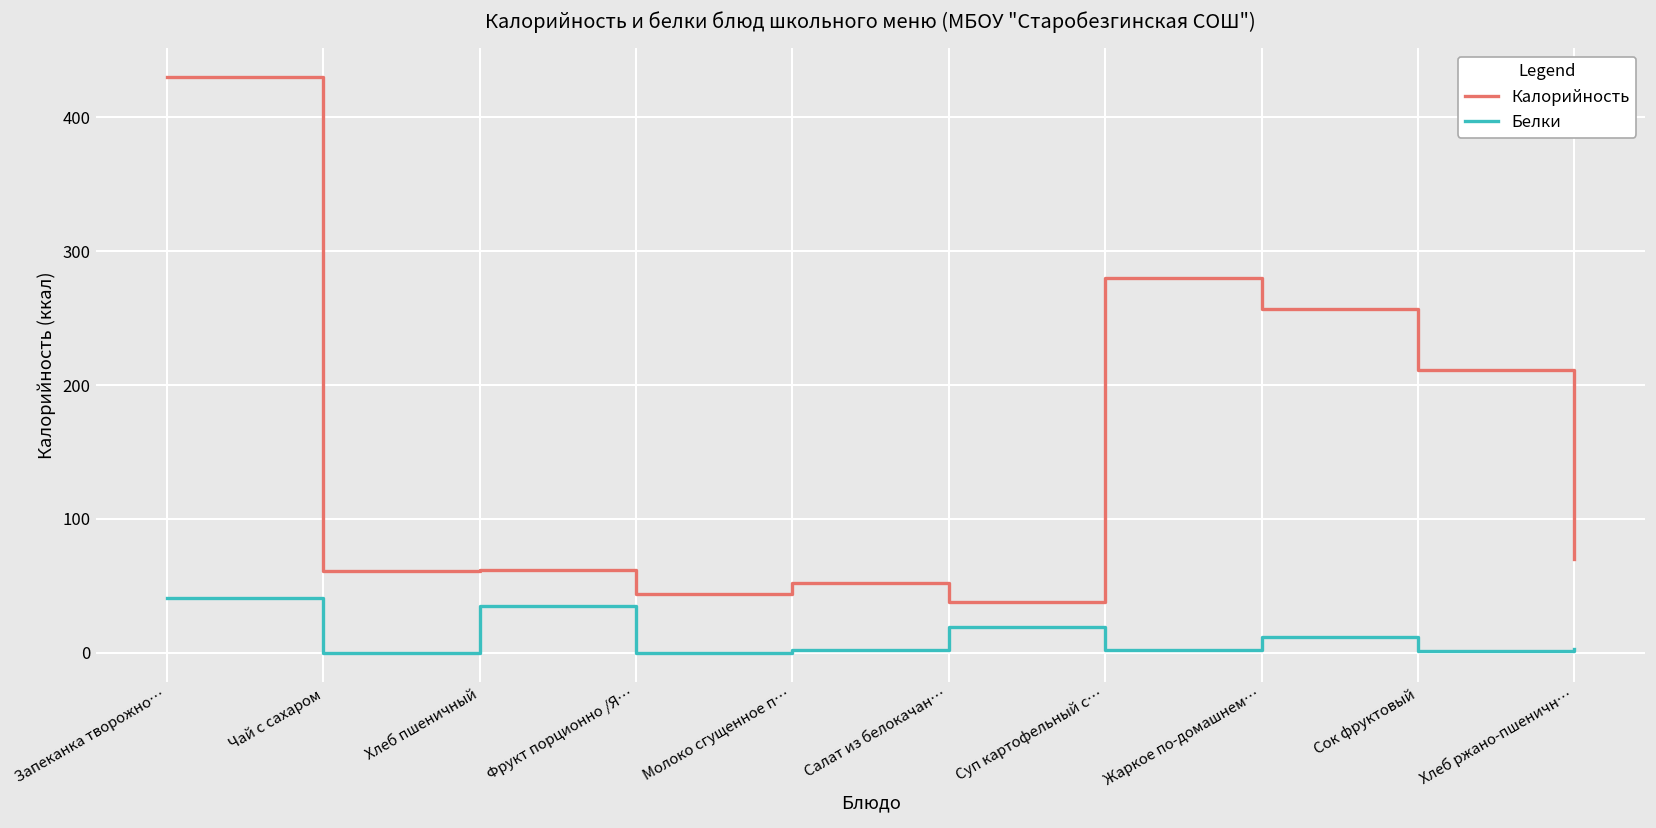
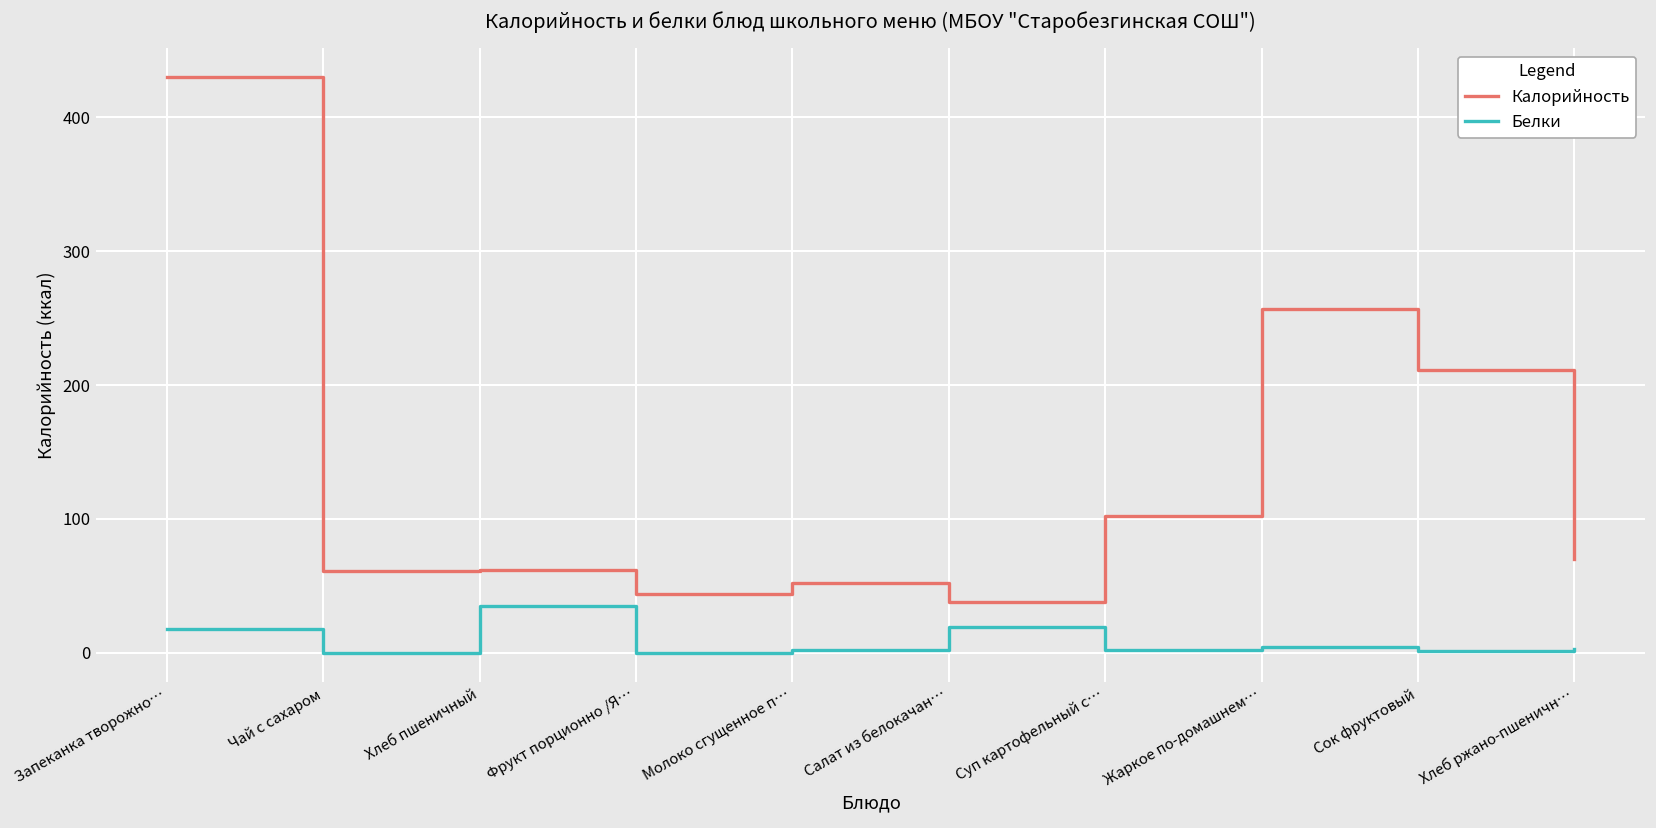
Белки, Запеканка творожно…: 41 -> 18
Калорийность, Суп картофельный с…: 280 -> 102
Белки, Жаркое по-домашнем…: 12 -> 4
